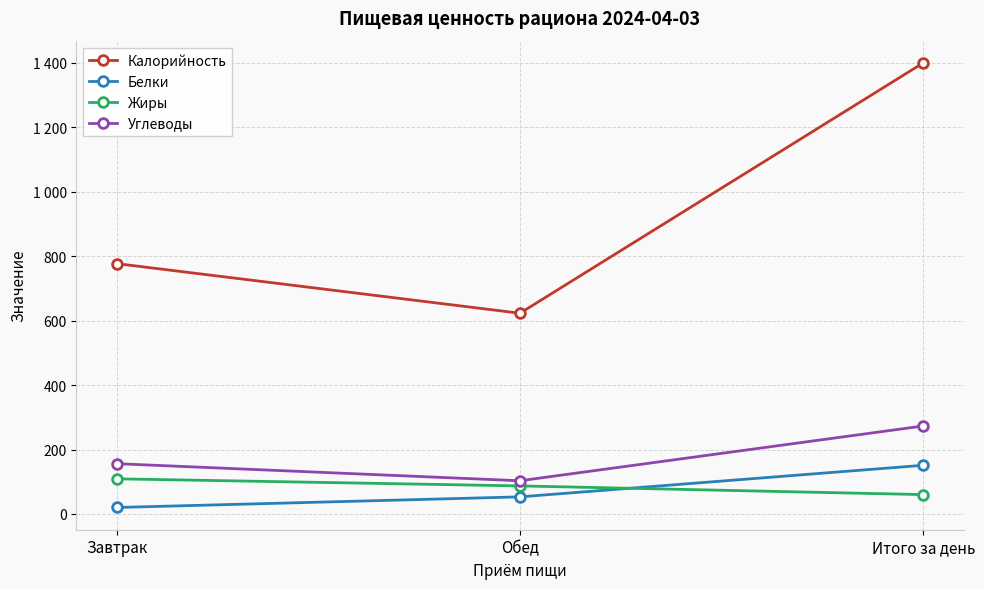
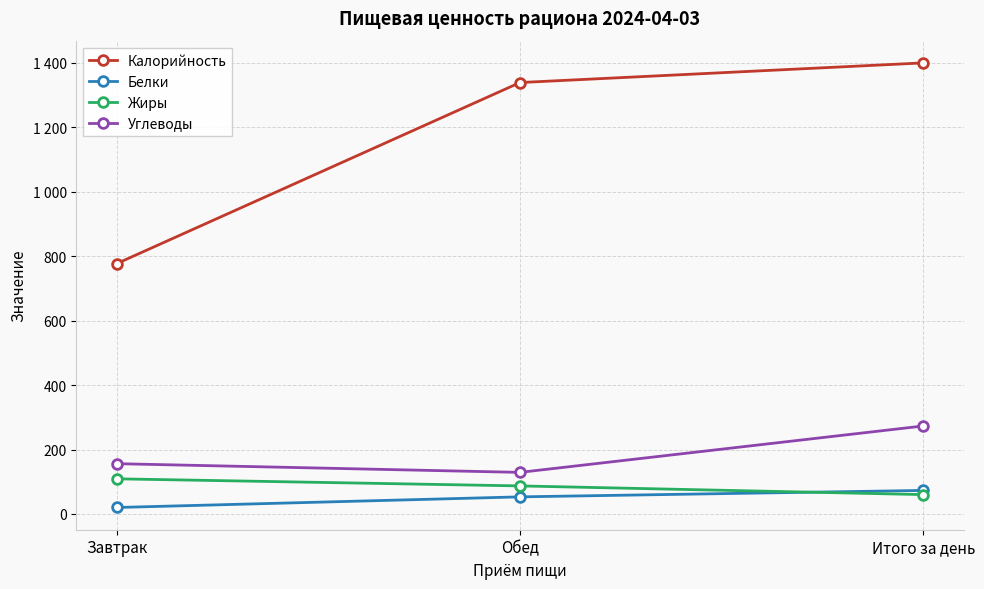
Калорийность, Обед: 620 -> 1340
Углеводы, Обед: 100 -> 130
Белки, Итого за день: 150 -> 70
